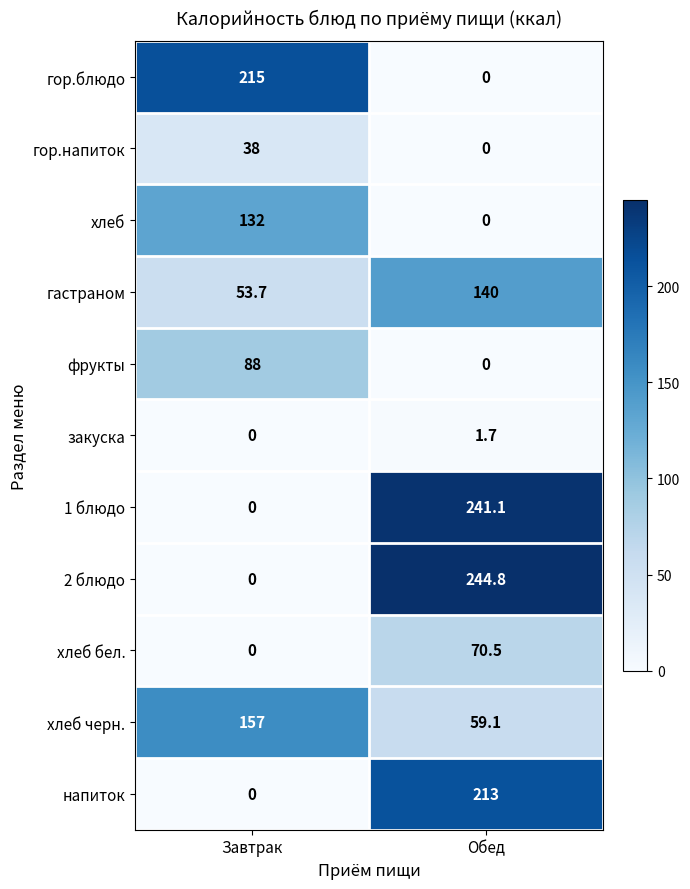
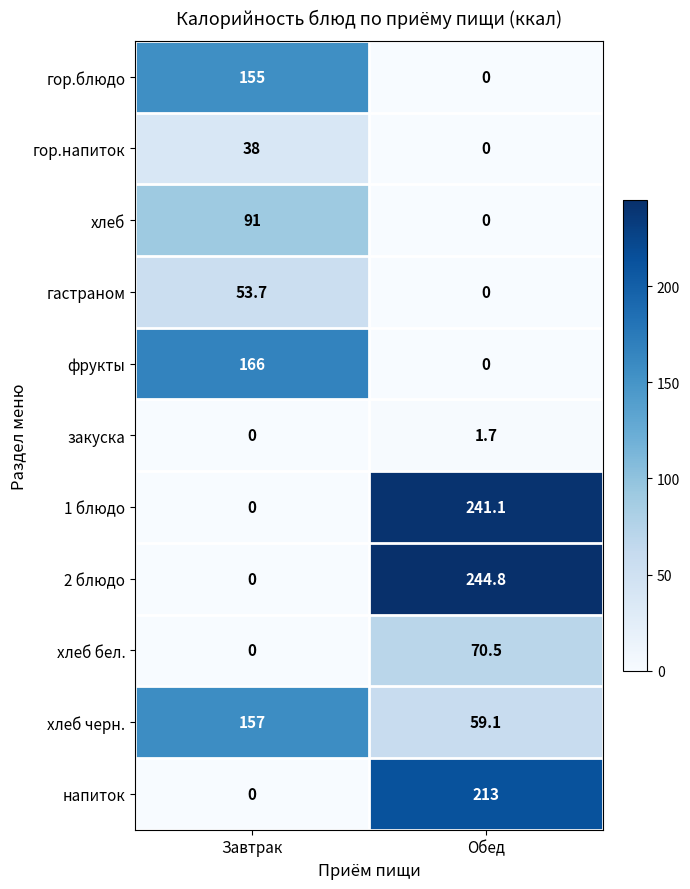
гор.блюдо, Завтрак: 215 -> 155
хлеб, Завтрак: 132 -> 91
гастраном, Обед: 140 -> 0
фрукты, Завтрак: 88 -> 166
